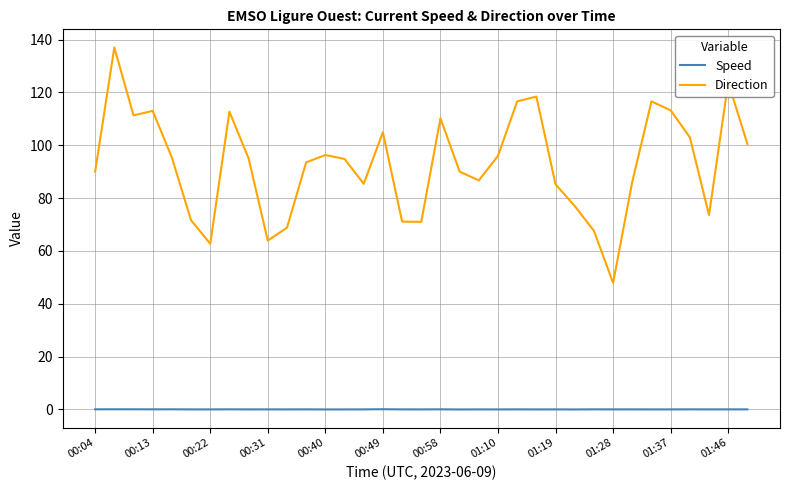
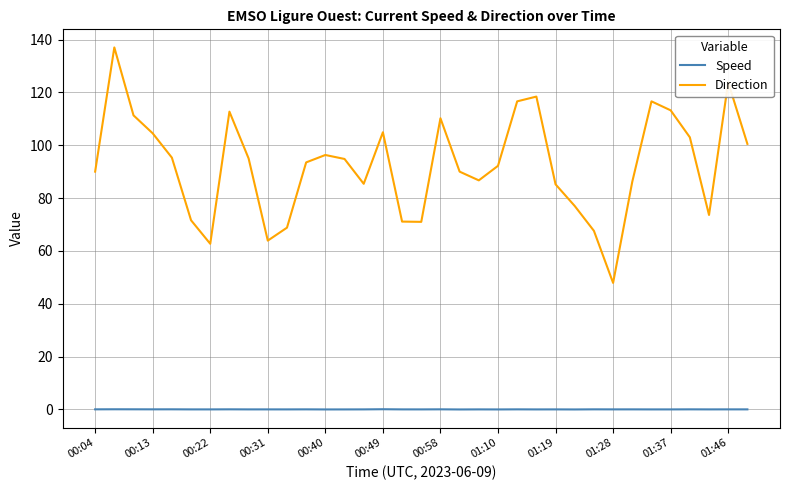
Direction, 00:13: 113 -> 105
Direction, 01:10: 96 -> 92
